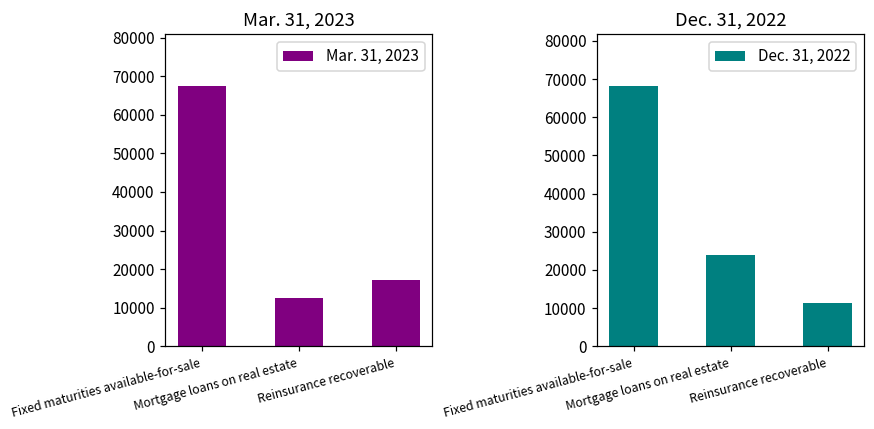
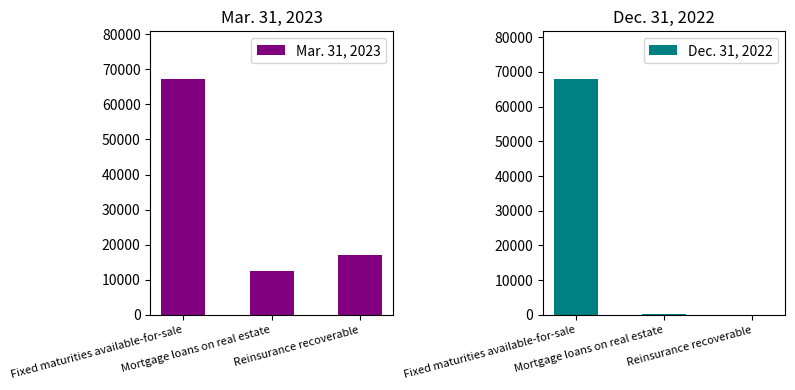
Dec. 31, 2022, Mortgage loans on real estate: 24000 -> 0
Dec. 31, 2022, Reinsurance recoverable: 11000 -> 0
